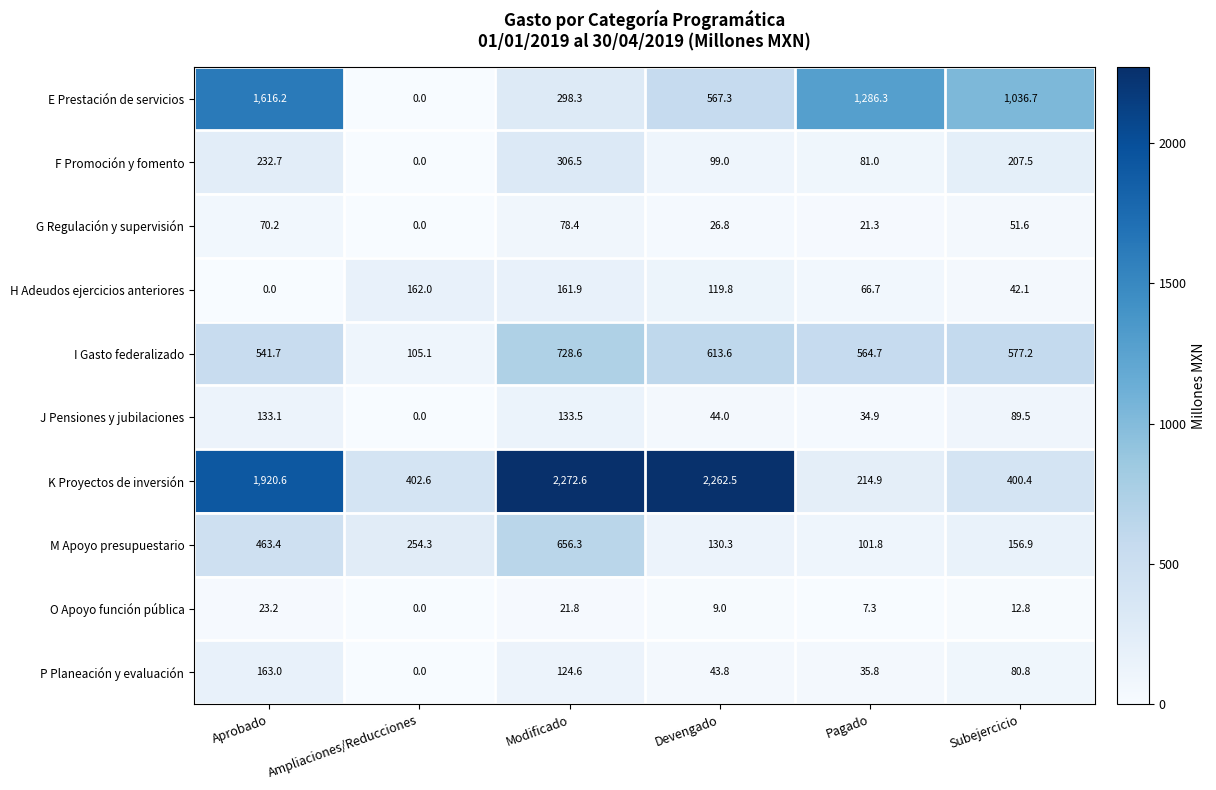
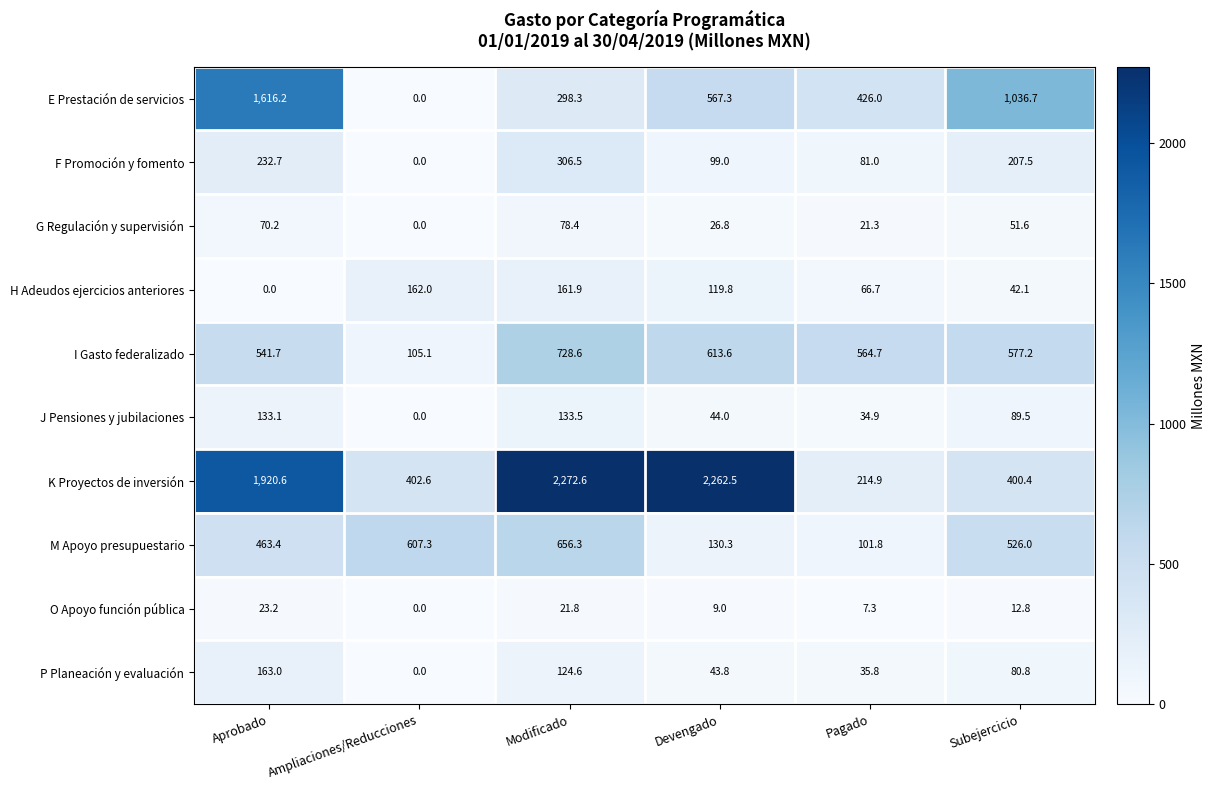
E Prestación de servicios, Pagado: 1,286.3 -> 426.0
M Apoyo presupuestario, Ampliaciones/Reducciones: 254.3 -> 607.3
M Apoyo presupuestario, Subejercicio: 156.9 -> 526.0
